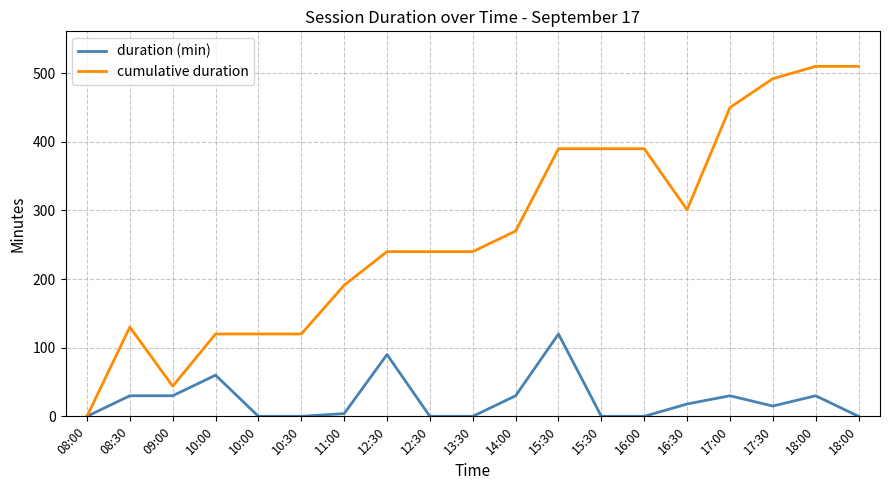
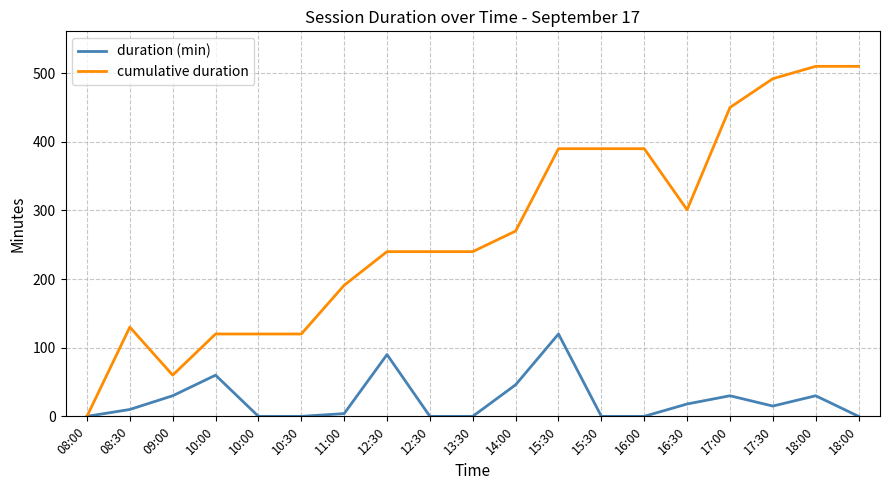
duration (min), 08:30: 30 -> 10
cumulative duration, 09:00: 40 -> 60
duration (min), 14:00: 30 -> 50
